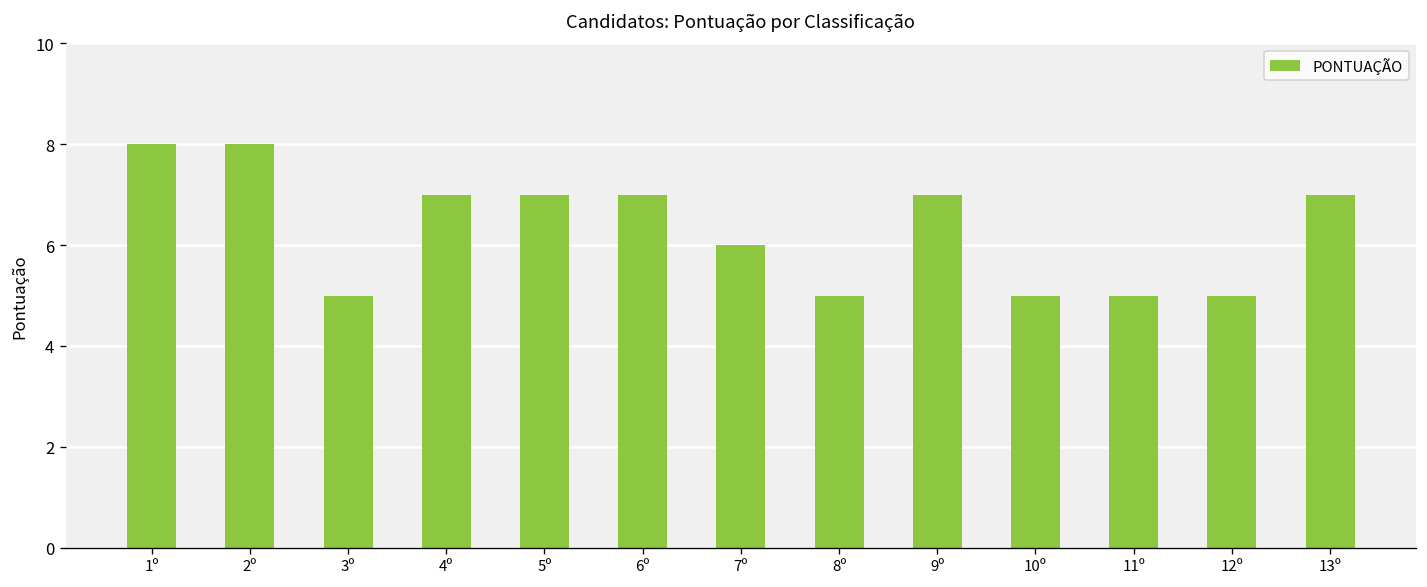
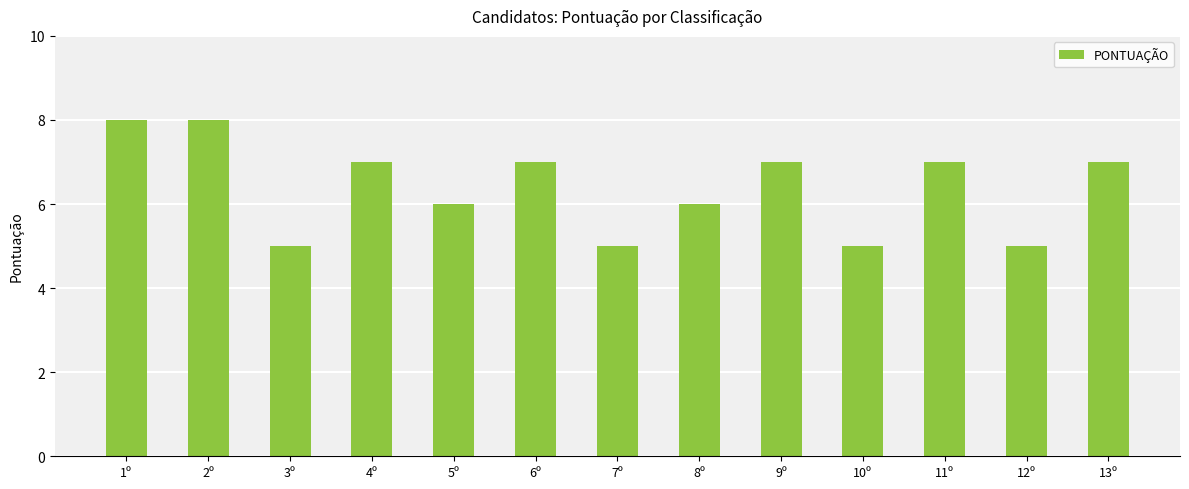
5º: 7 -> 6
7º: 6 -> 5
8º: 5 -> 6
11º: 5 -> 7
